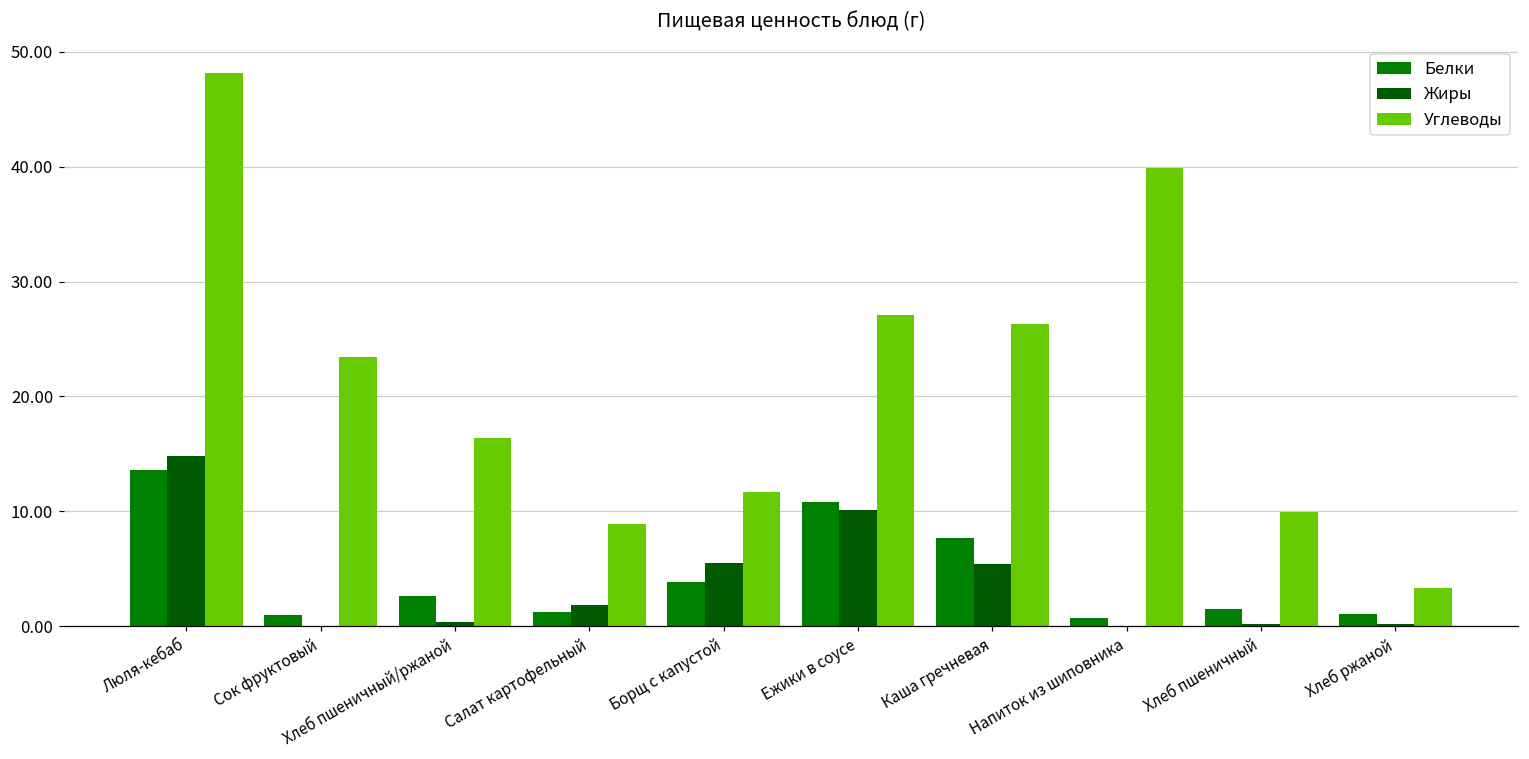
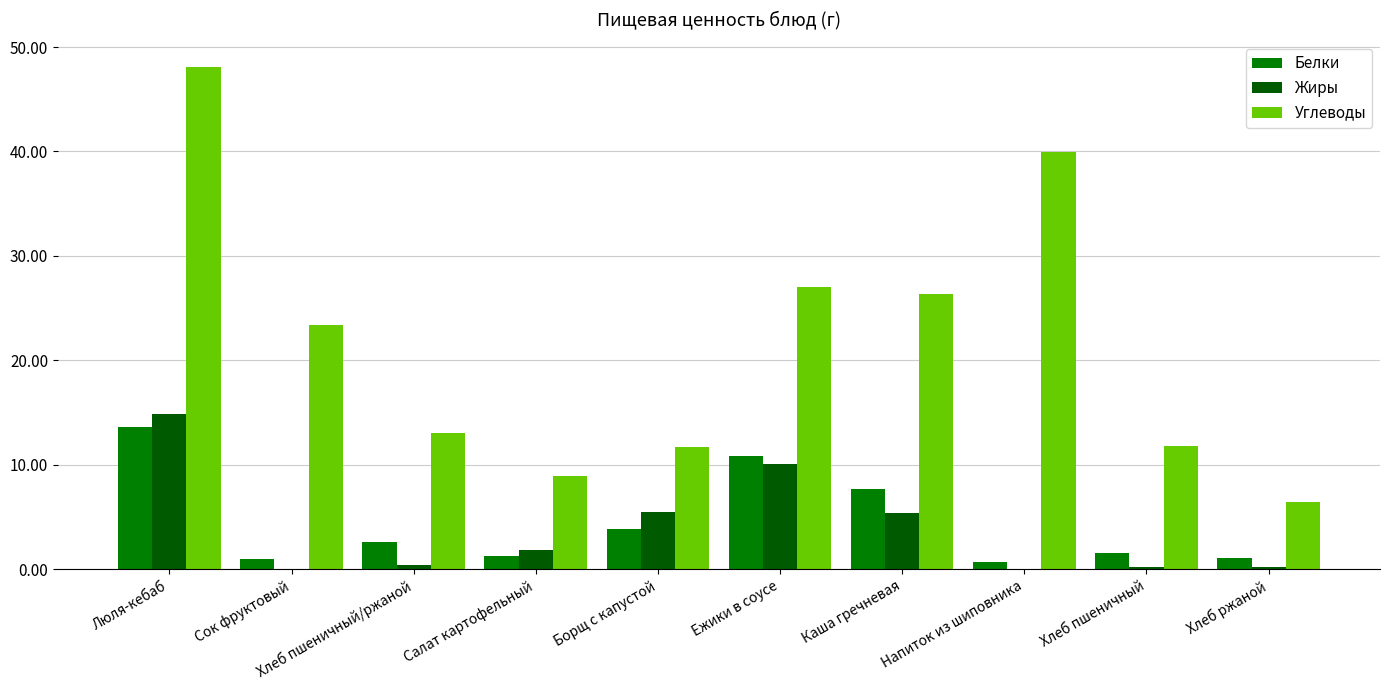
Углеводы, Хлеб пшеничный/ржаной: 16.4 -> 13.0
Углеводы, Хлеб пшеничный: 9.9 -> 11.8
Углеводы, Хлеб ржаной: 3.3 -> 6.4
